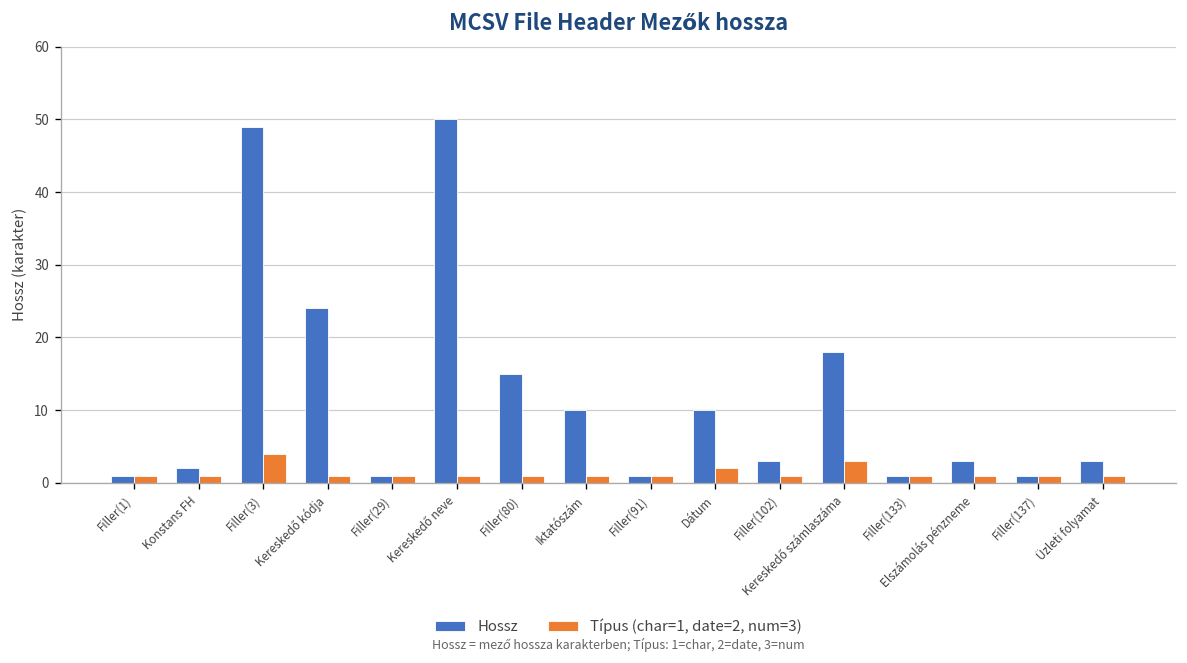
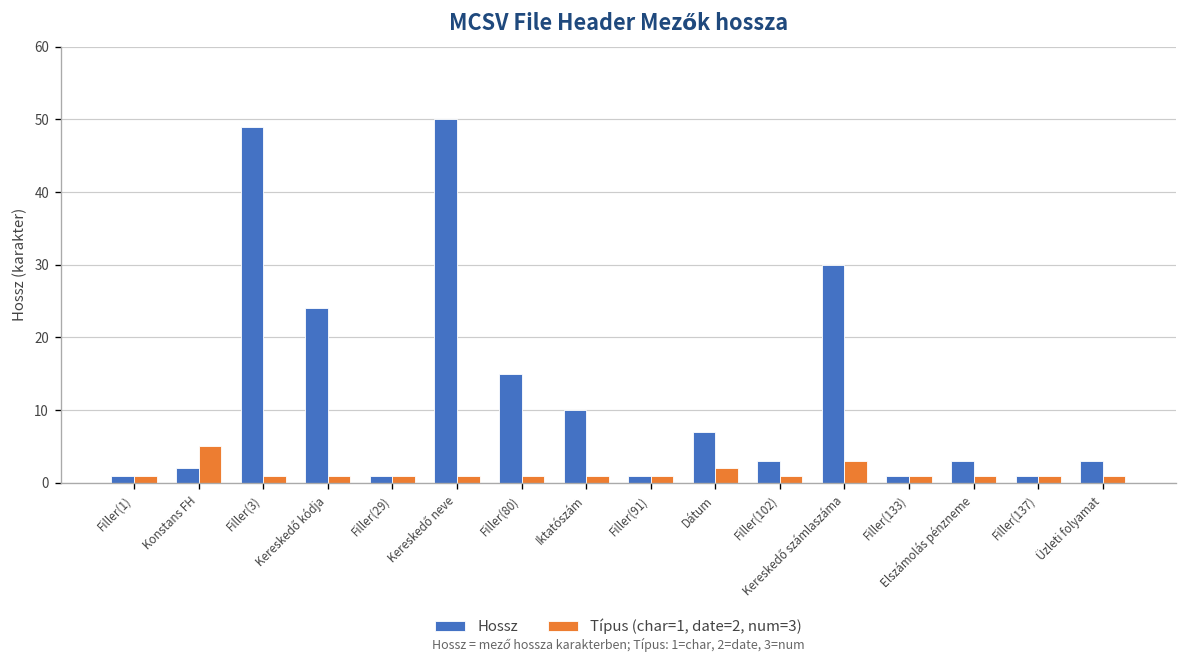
Típus (char=1, date=2, num=3), Konstans FH: 1 -> 5
Típus (char=1, date=2, num=3), Filler(3): 4 -> 1
Hossz, Dátum: 10 -> 7
Hossz, Kereskedő számlaszáma: 18 -> 30
